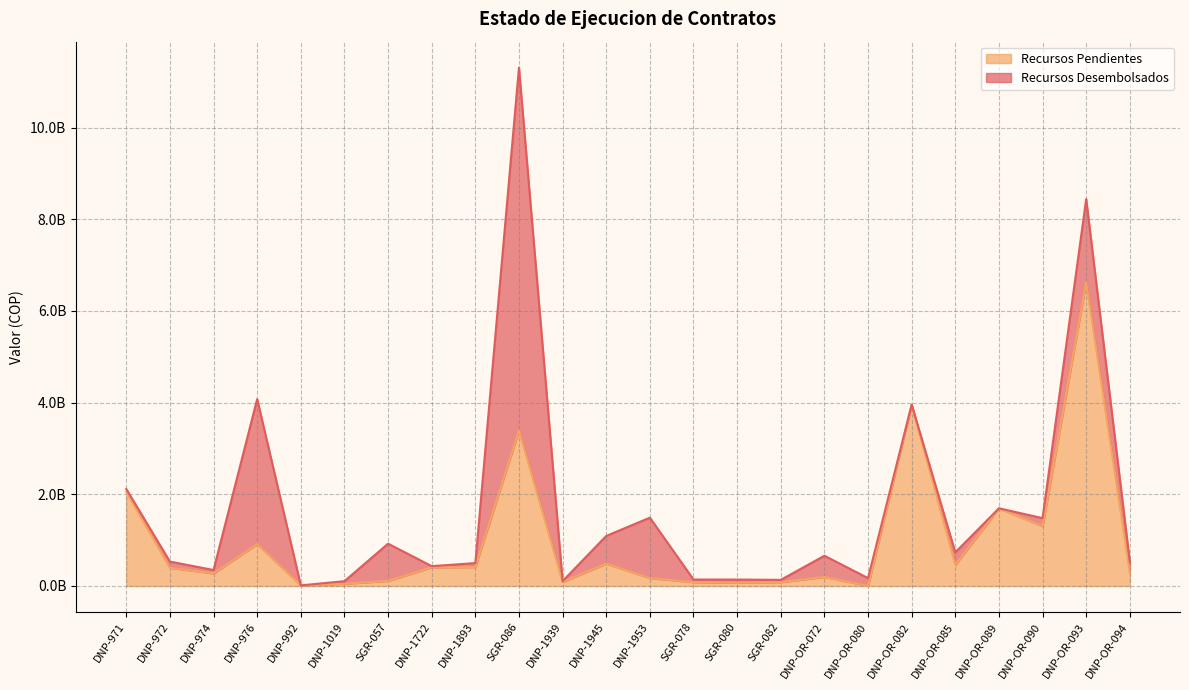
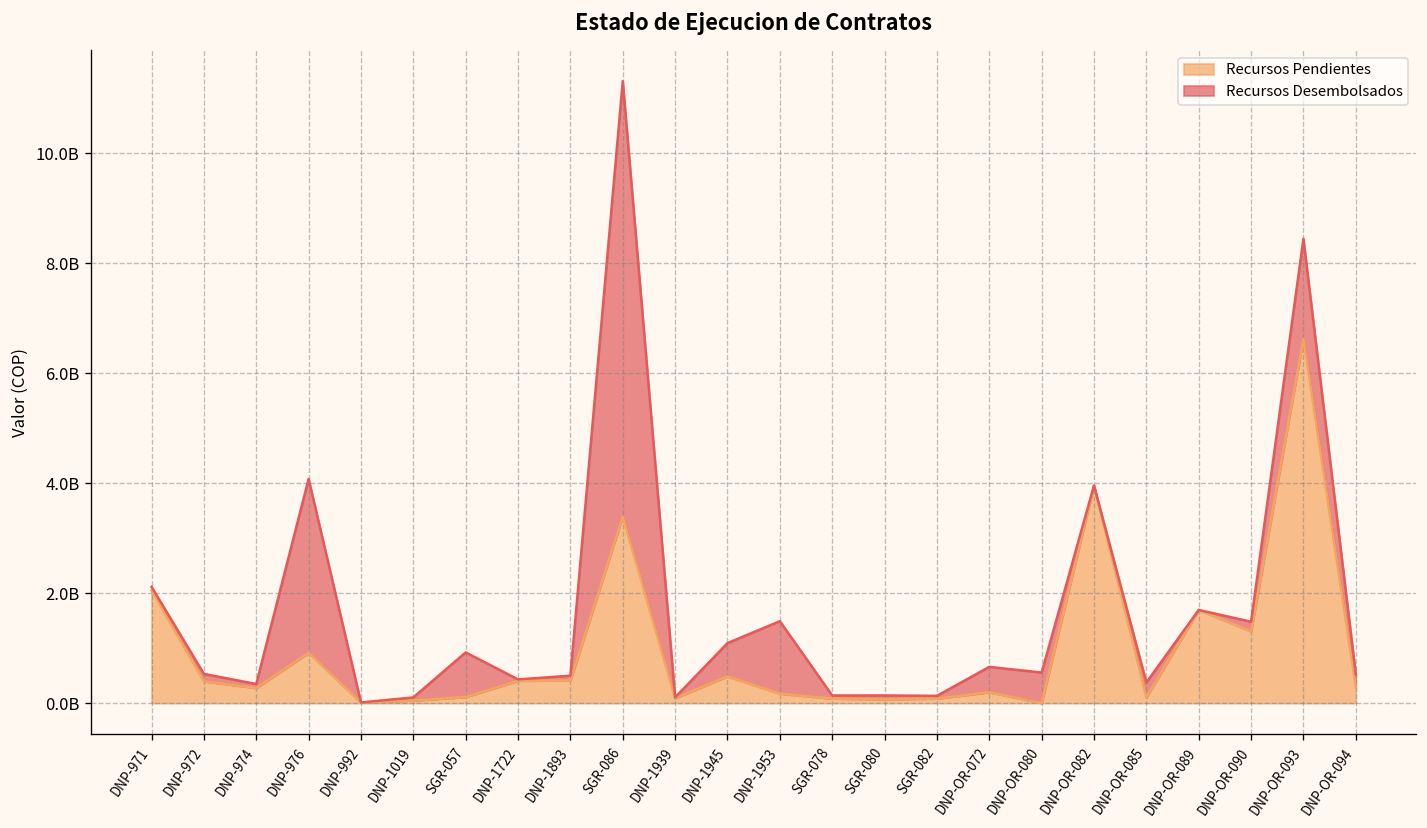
Recursos Desembolsados, DNP-OR-080: 200000000 -> 600000000
Recursos Pendientes, DNP-OR-085: 500000000 -> 100000000
